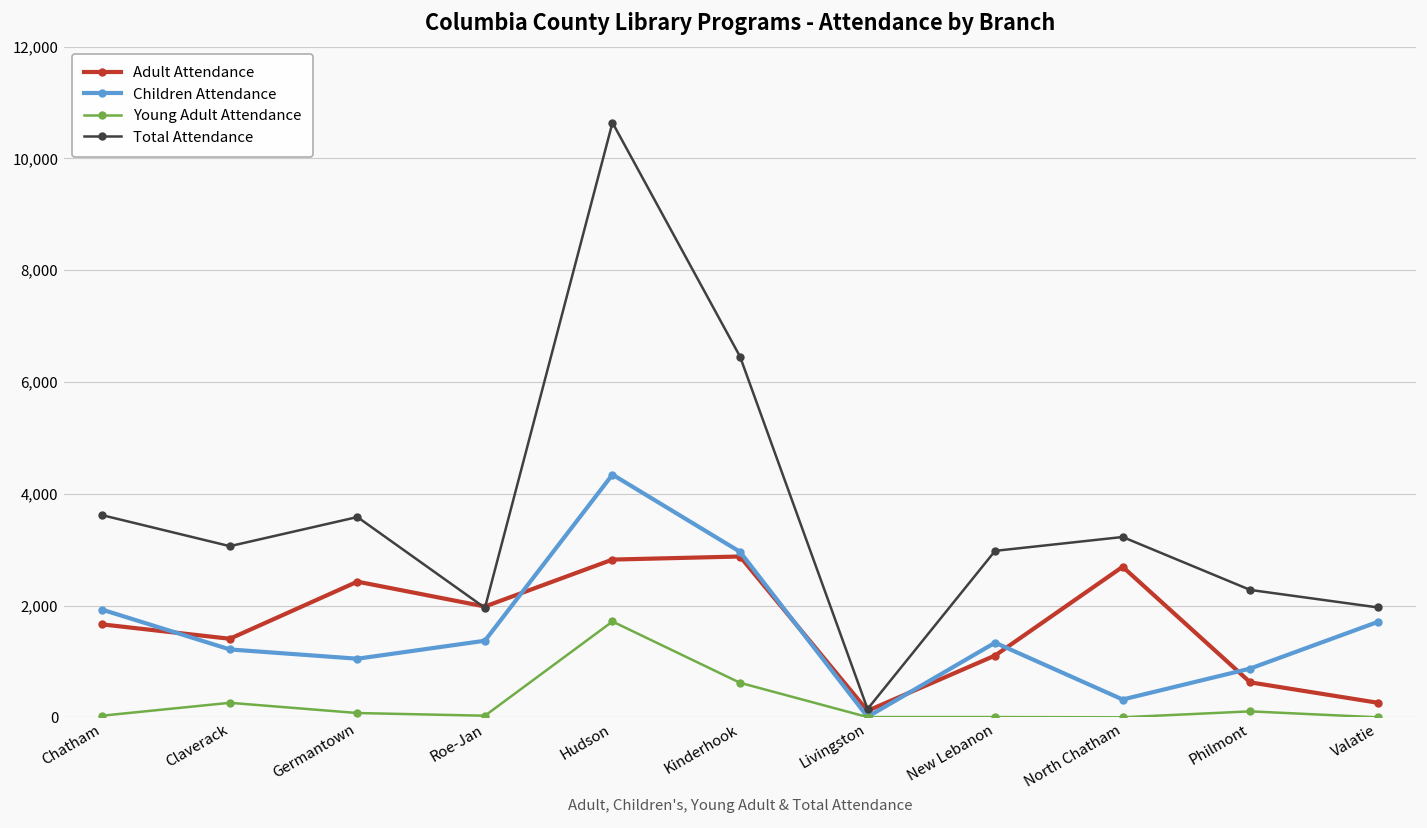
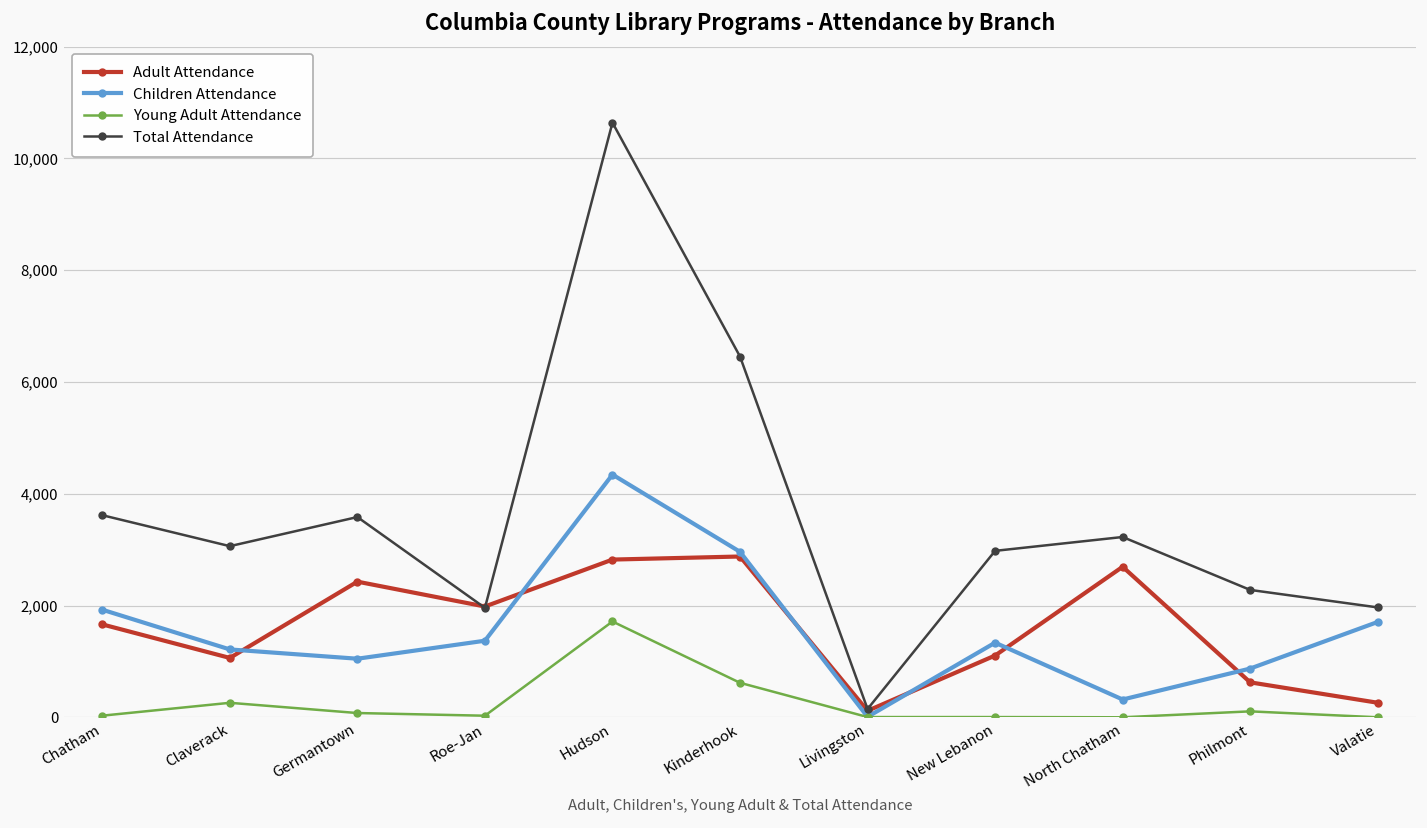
Adult Attendance, Claverack: 1,400 -> 1,100
